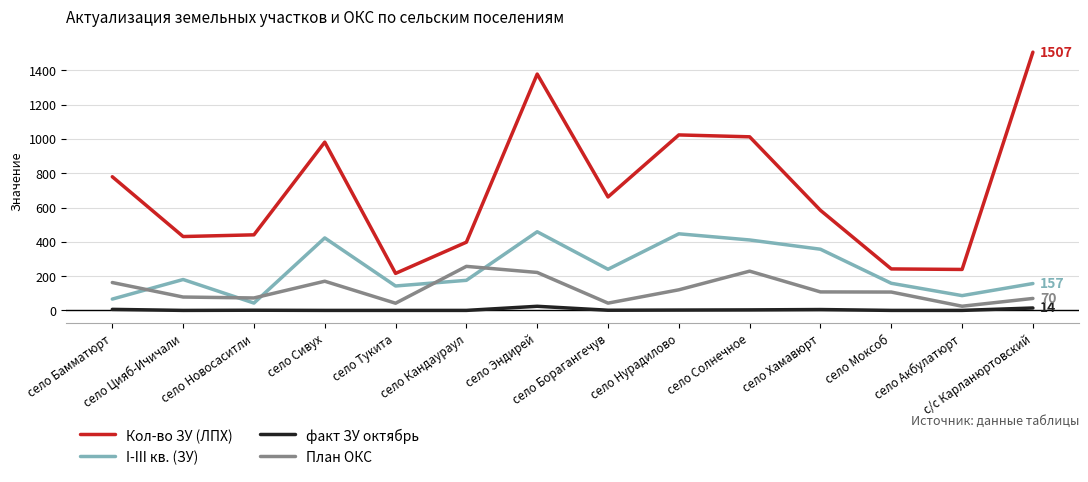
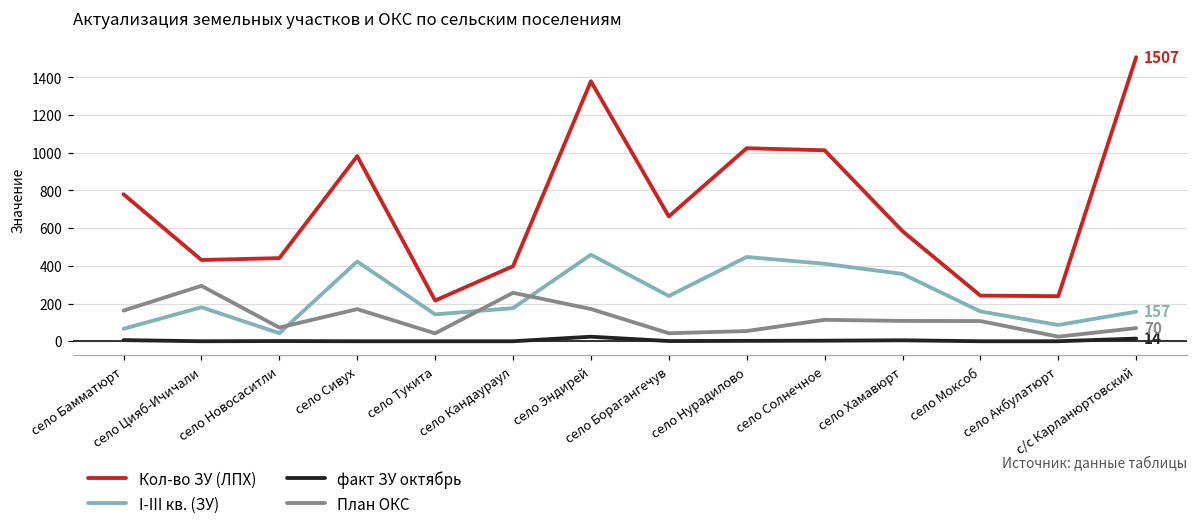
План ОКС, село Цияб-Ичичали: 80 -> 290
План ОКС, село Эндирей: 220 -> 170
План ОКС, село Нурадилово: 120 -> 50
План ОКС, село Солнечное: 230 -> 110
